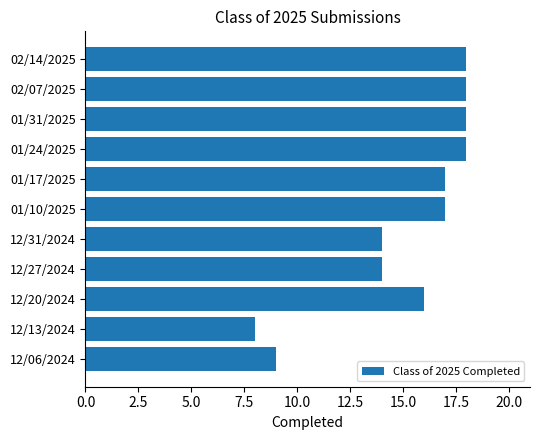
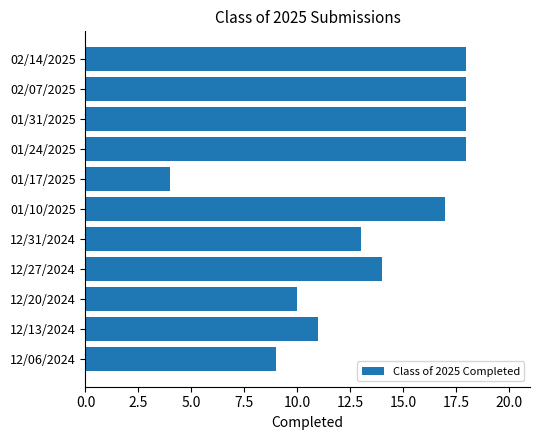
01/17/2025: 17 -> 4
12/31/2024: 14 -> 13
12/20/2024: 16 -> 10
12/13/2024: 8 -> 11
